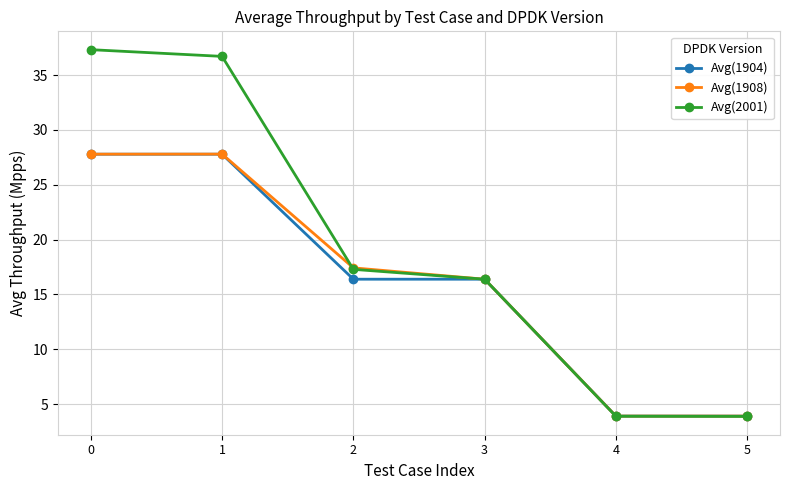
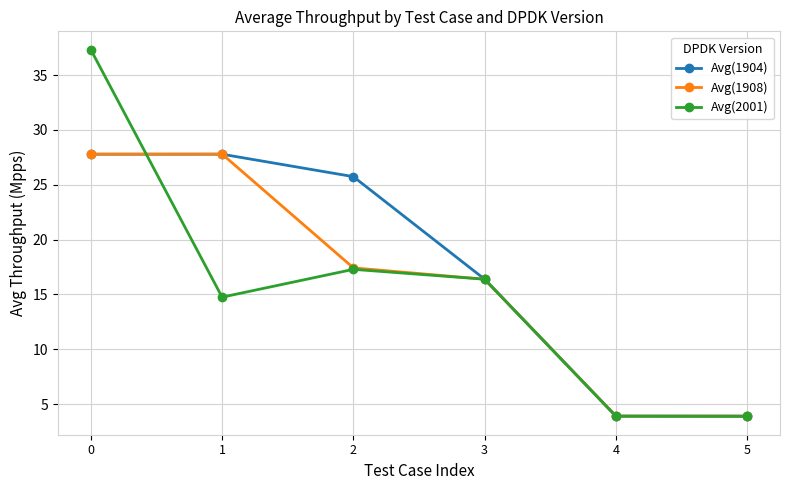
Avg(2001), 1: 36.7 -> 14.7
Avg(1904), 2: 16.4 -> 25.7
